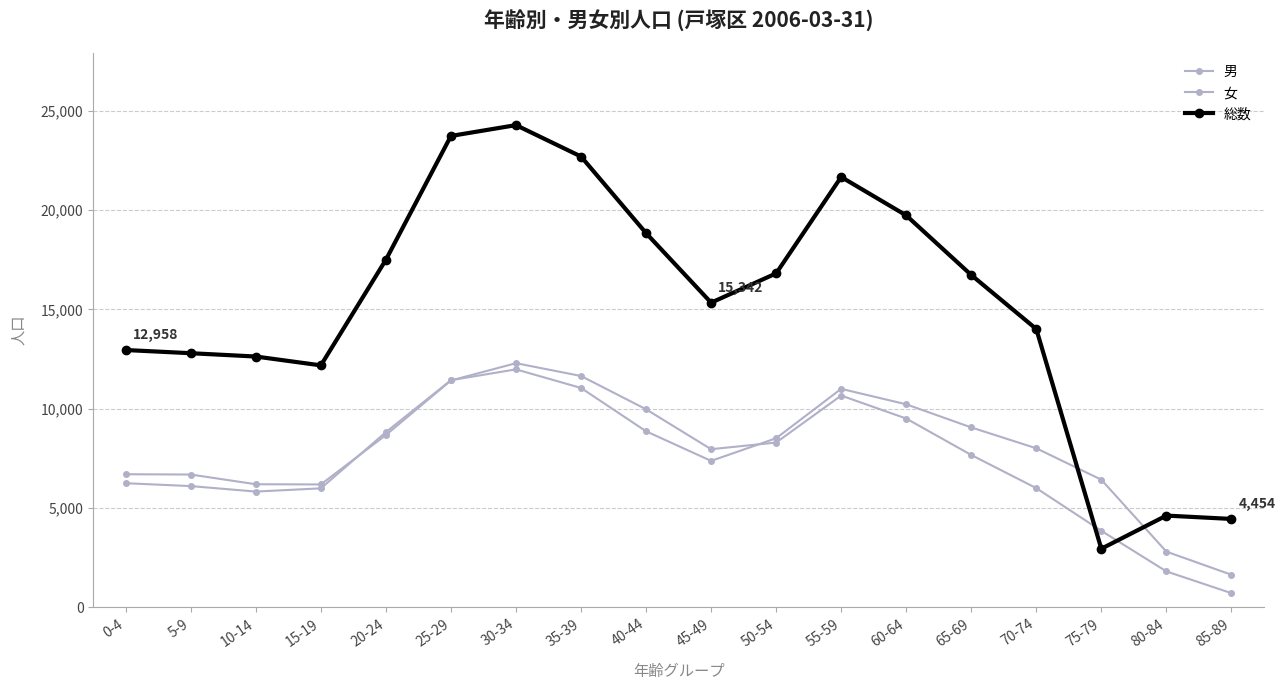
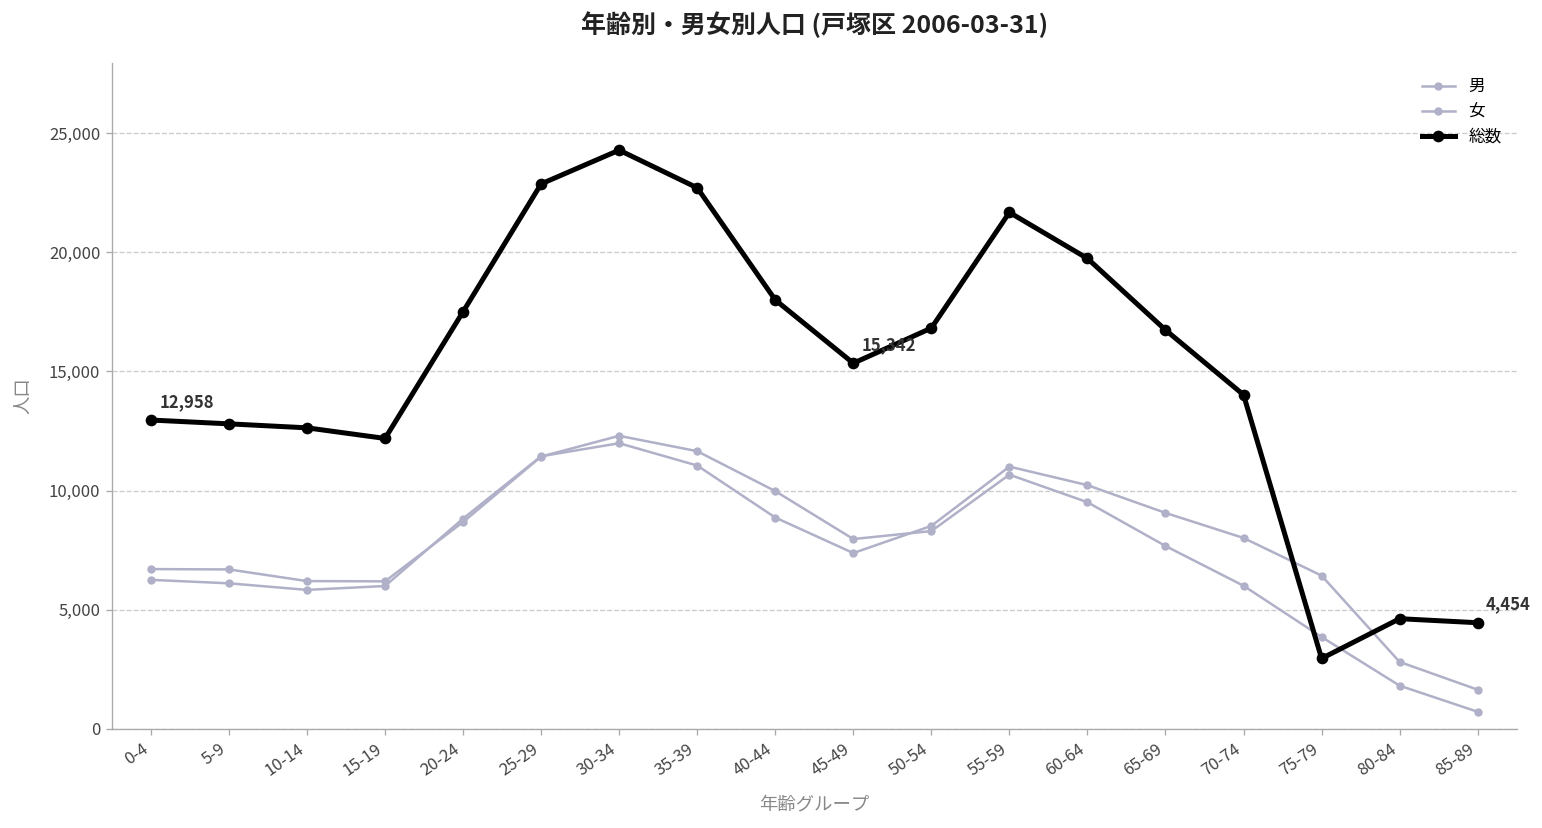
総数, 25-29: 23,700 -> 22,900
総数, 40-44: 18,800 -> 18,000
